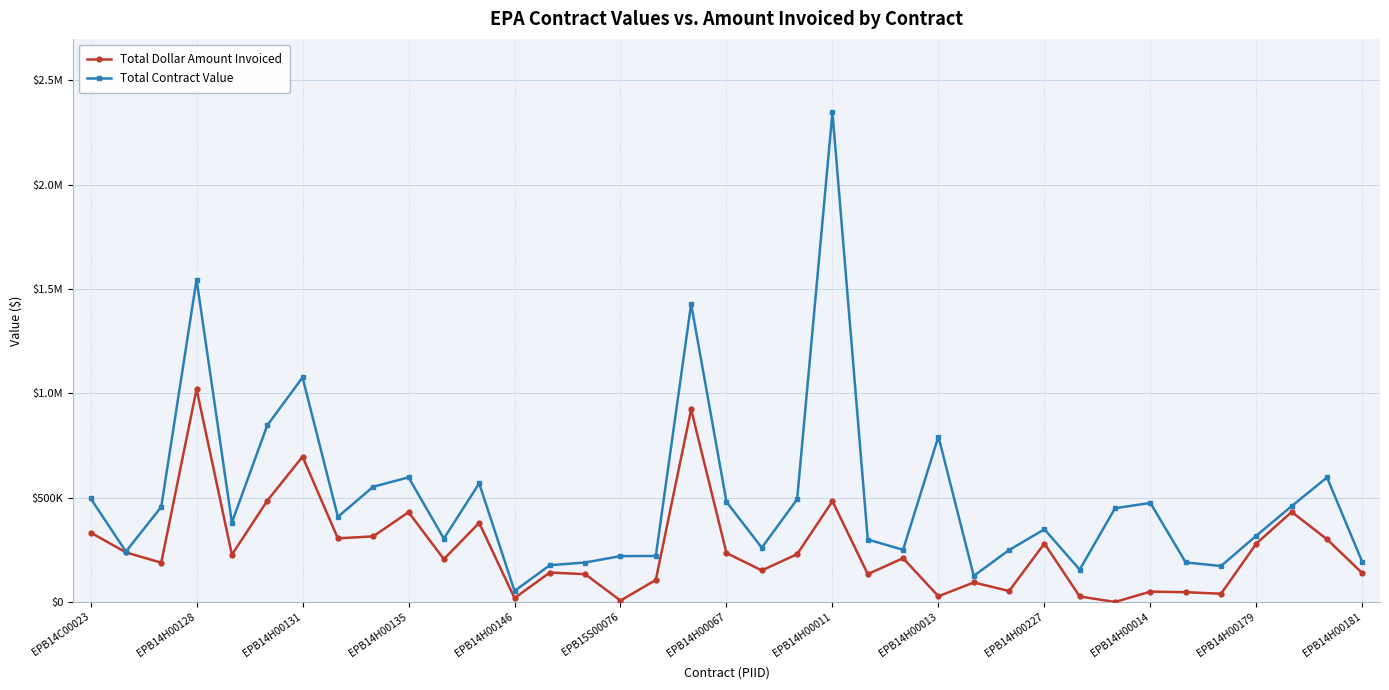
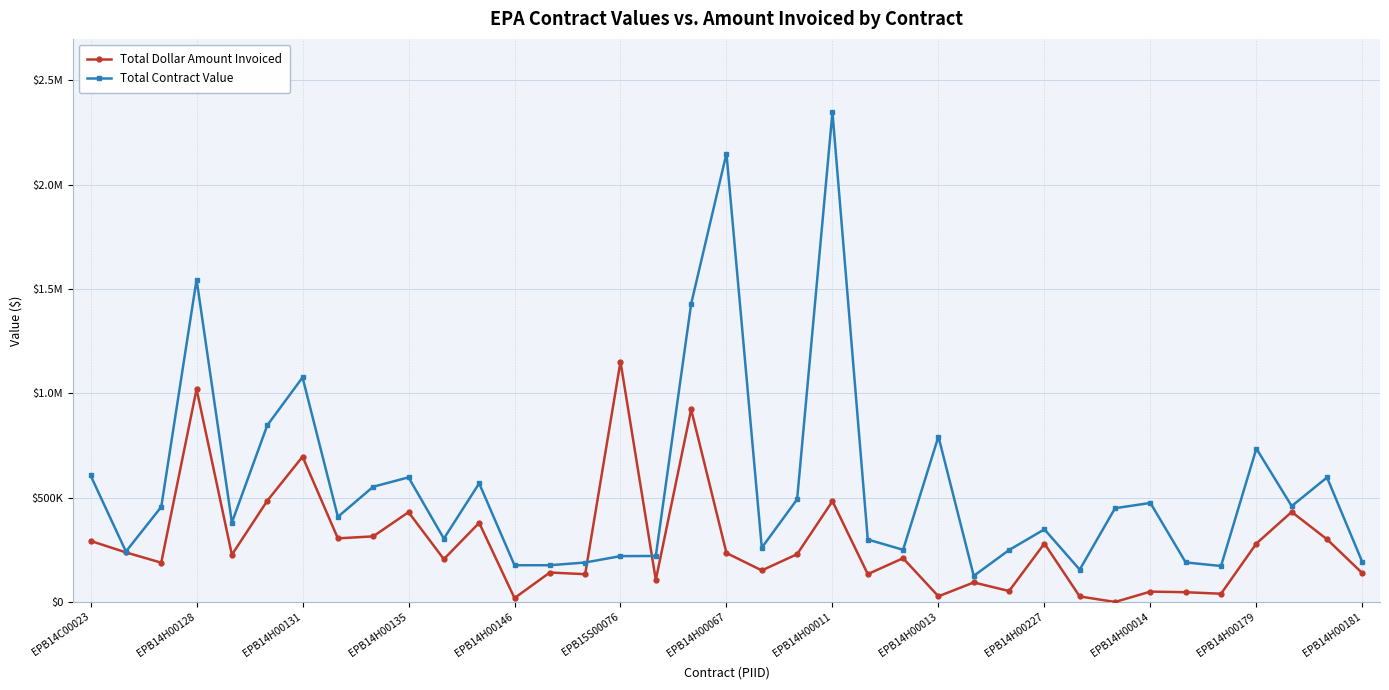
Total Dollar Amount Invoiced, EPB14C00023: $330000 -> $290000
Total Contract Value, EPB14C00023: $500000 -> $610000
Total Contract Value, EPB14H00146: $50000 -> $180000
Total Dollar Amount Invoiced, EPB15S00076: $10000 -> $1150000
Total Contract Value, EPB14H00067: $480000 -> $2150000
Total Contract Value, EPB14H00179: $320000 -> $740000
